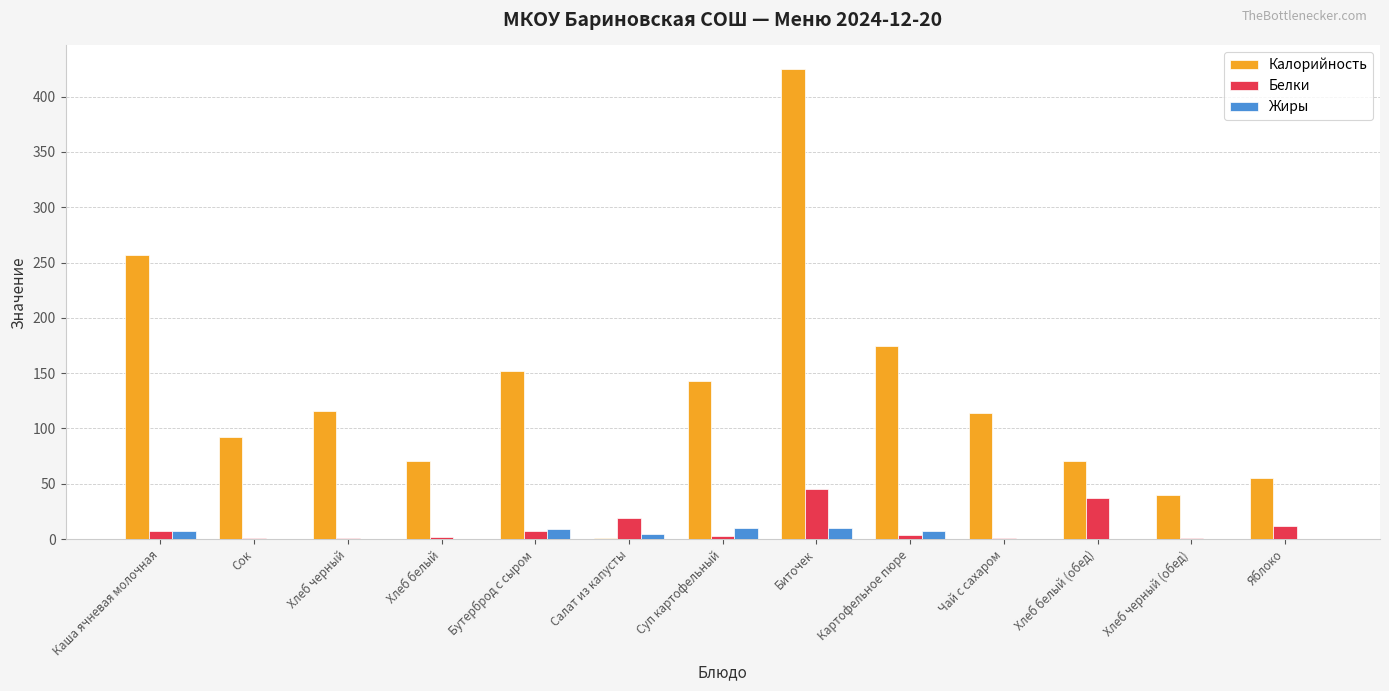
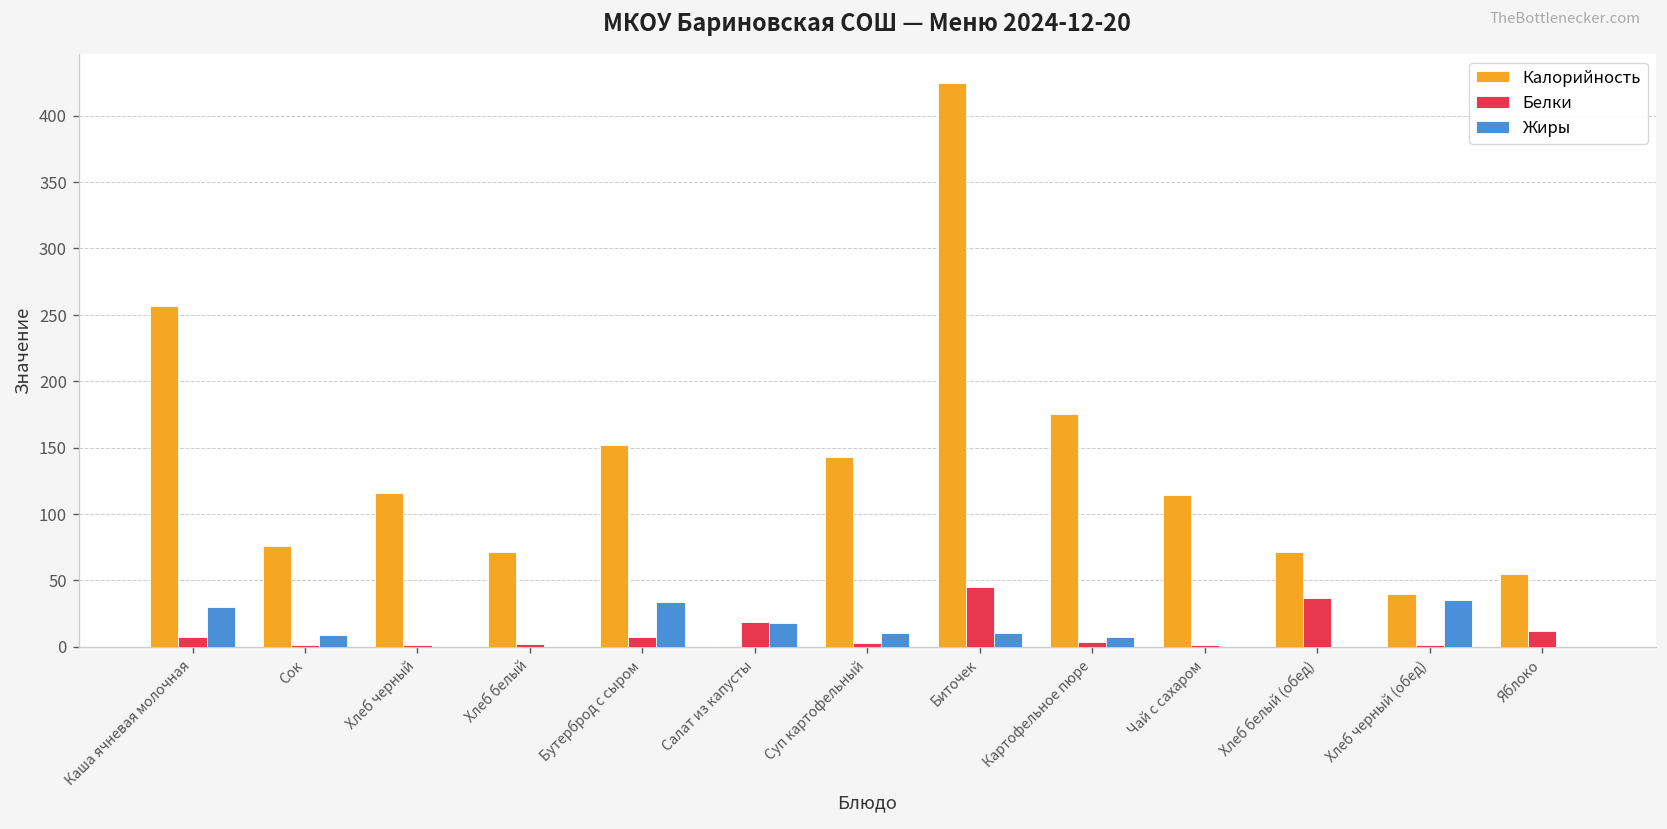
Жиры, Каша ячневая молочная: 7 -> 30
Калорийность, Сок: 92 -> 76
Жиры, Сок: 0 -> 9
Жиры, Бутерброд с сыром: 9 -> 34
Жиры, Салат из капусты: 5 -> 18
Жиры, Хлеб черный (обед): 0 -> 35
